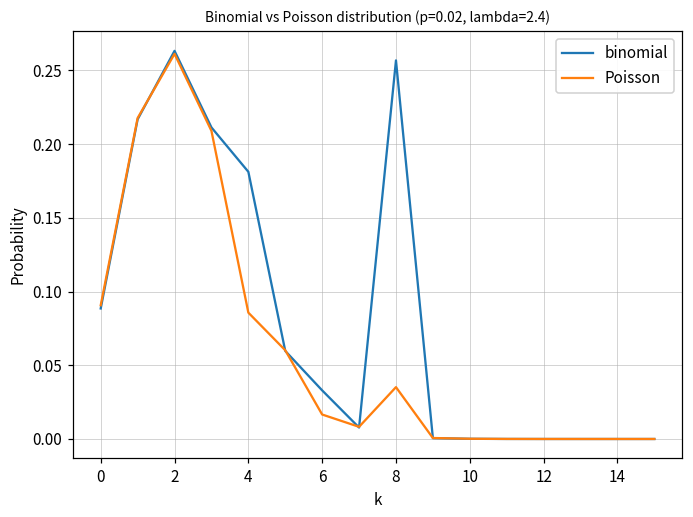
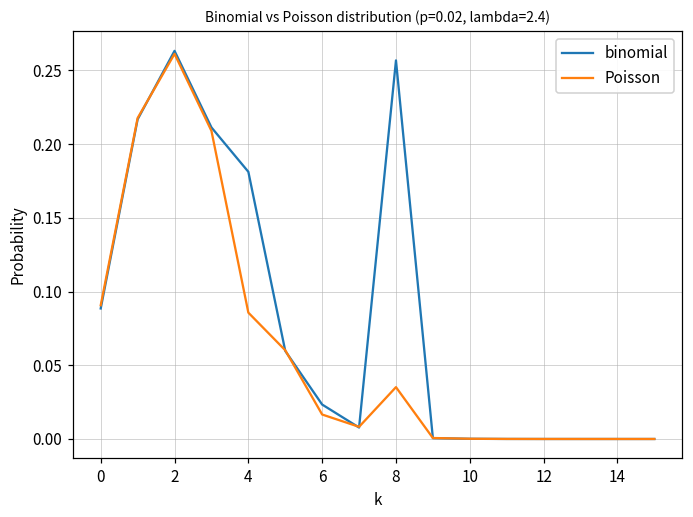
binomial, 6: 0.033 -> 0.023
